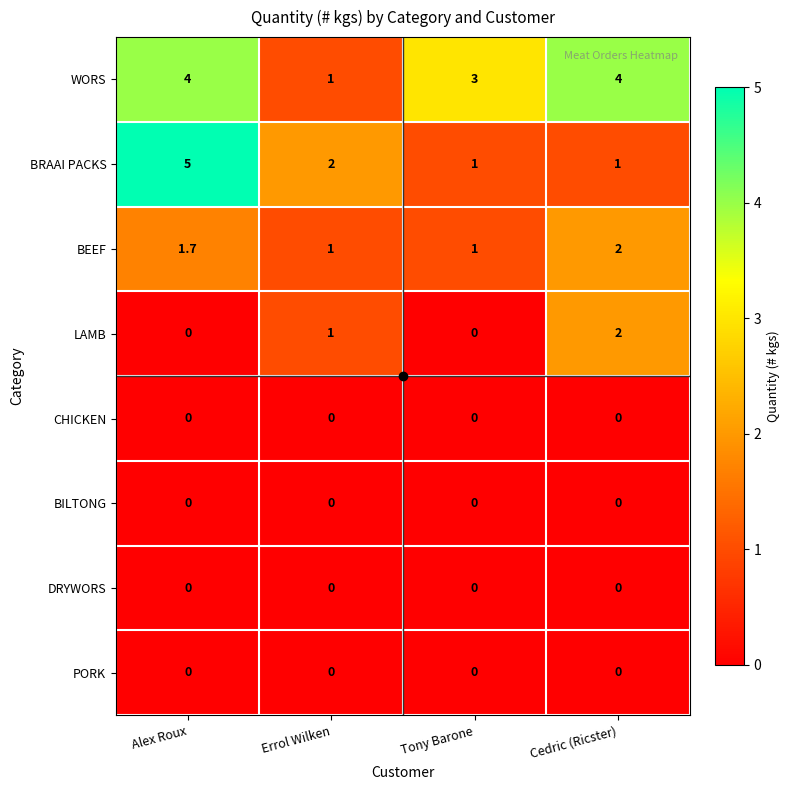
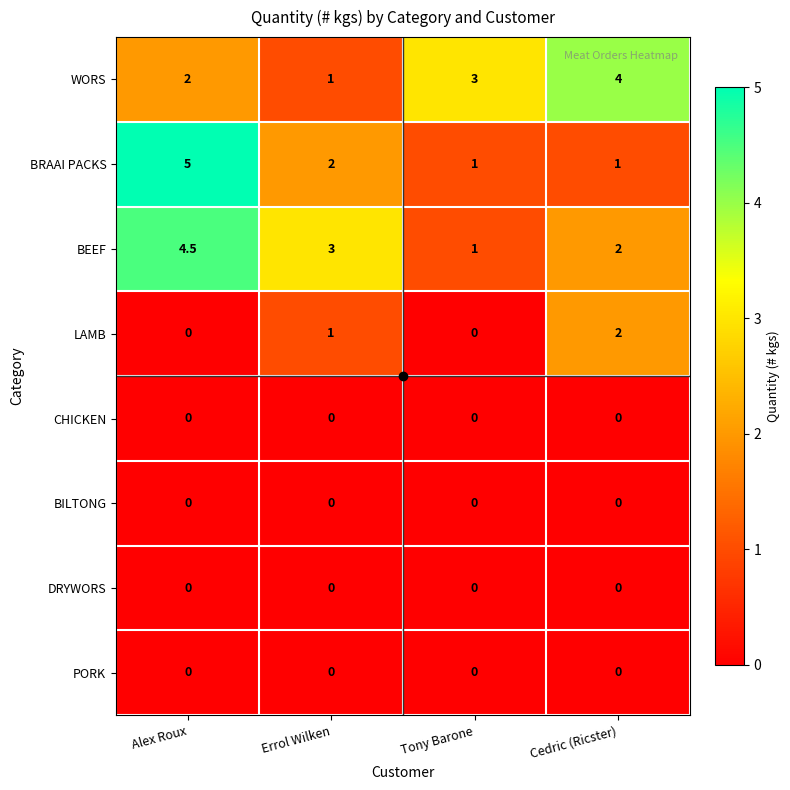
WORS, Alex Roux: 4 -> 2
BEEF, Alex Roux: 1.7 -> 4.5
BEEF, Errol Wilken: 1 -> 3
